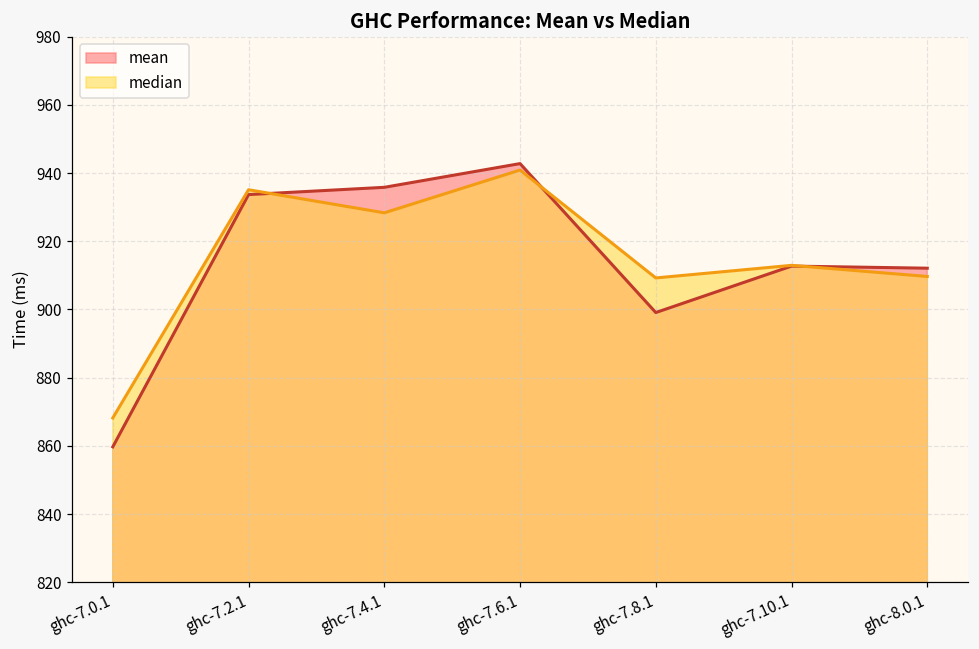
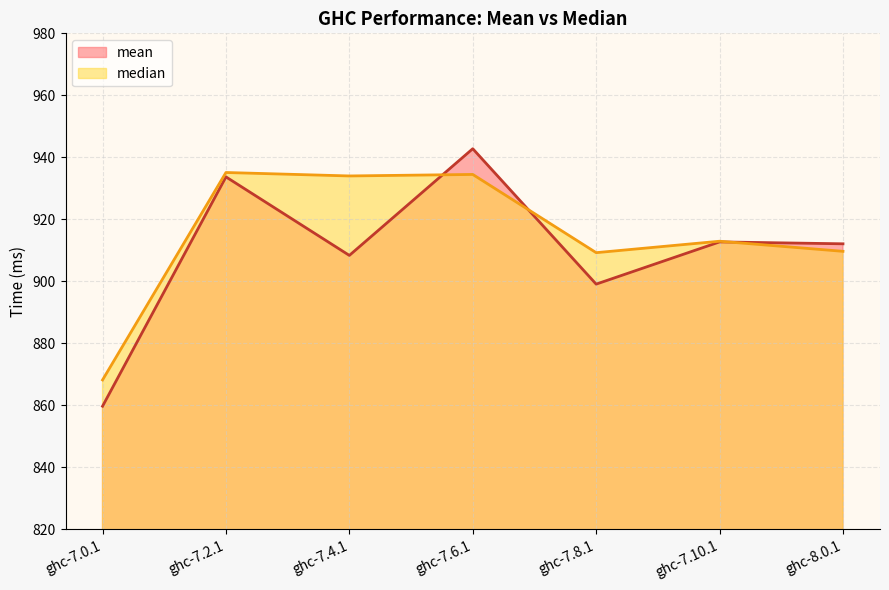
mean, ghc-7.4.1: 936 -> 908
median, ghc-7.4.1: 928 -> 934
median, ghc-7.6.1: 941 -> 934
